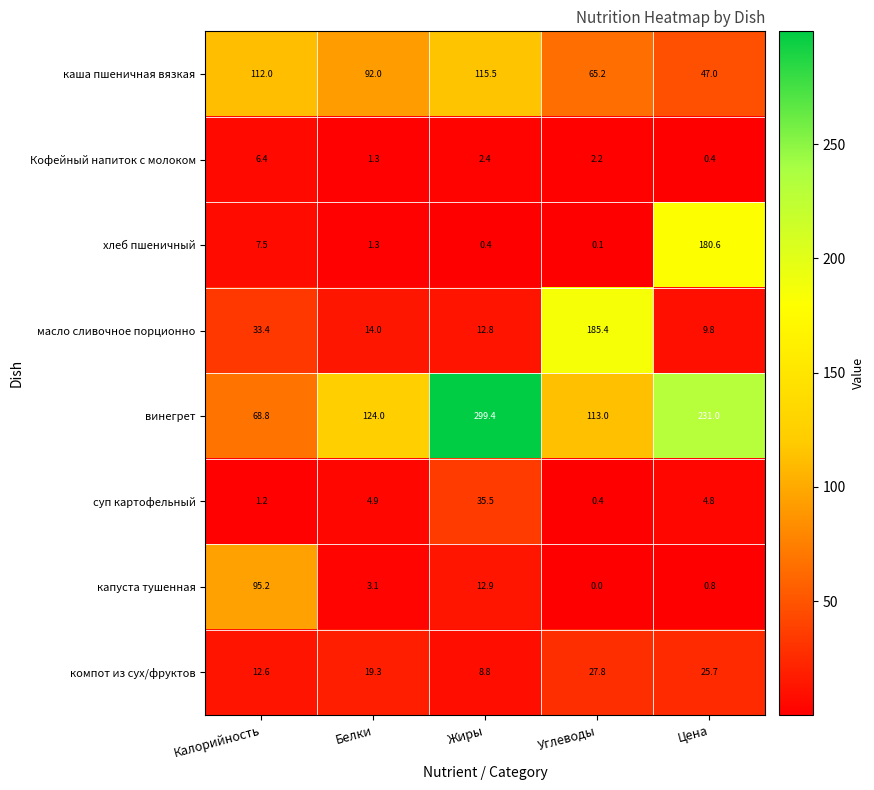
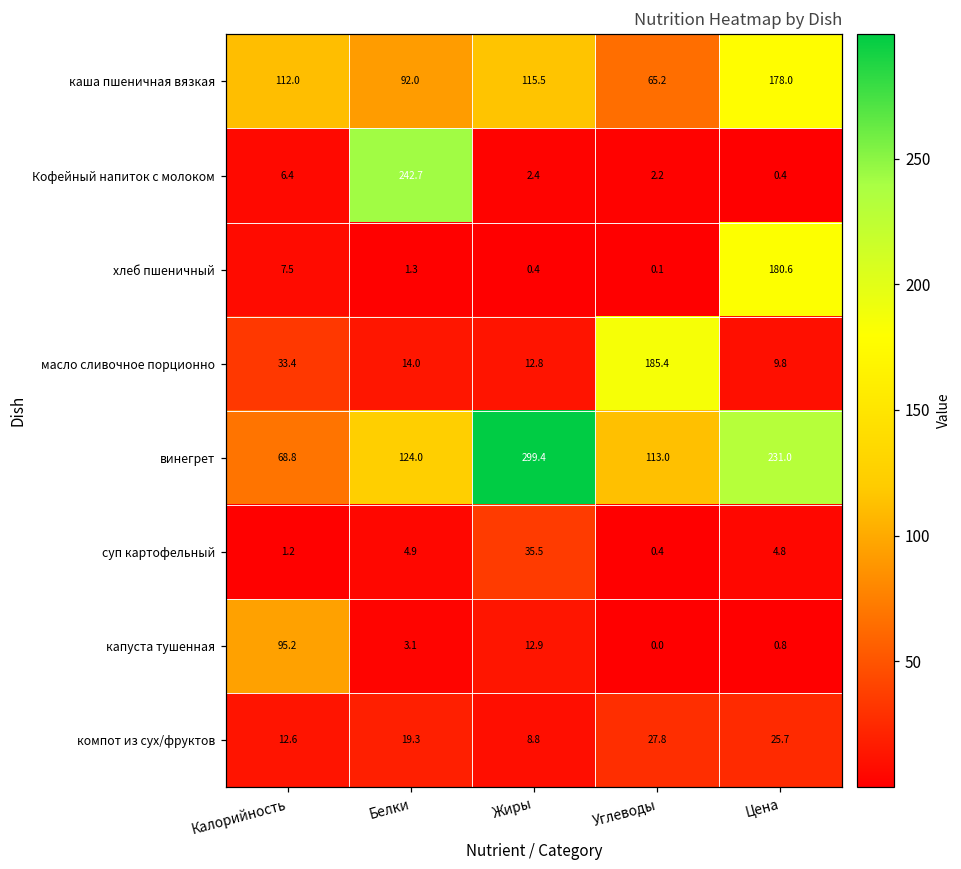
каша пшеничная вязкая, Цена: 47.0 -> 178.0
Кофейный напиток с молоком, Белки: 1.3 -> 242.7
